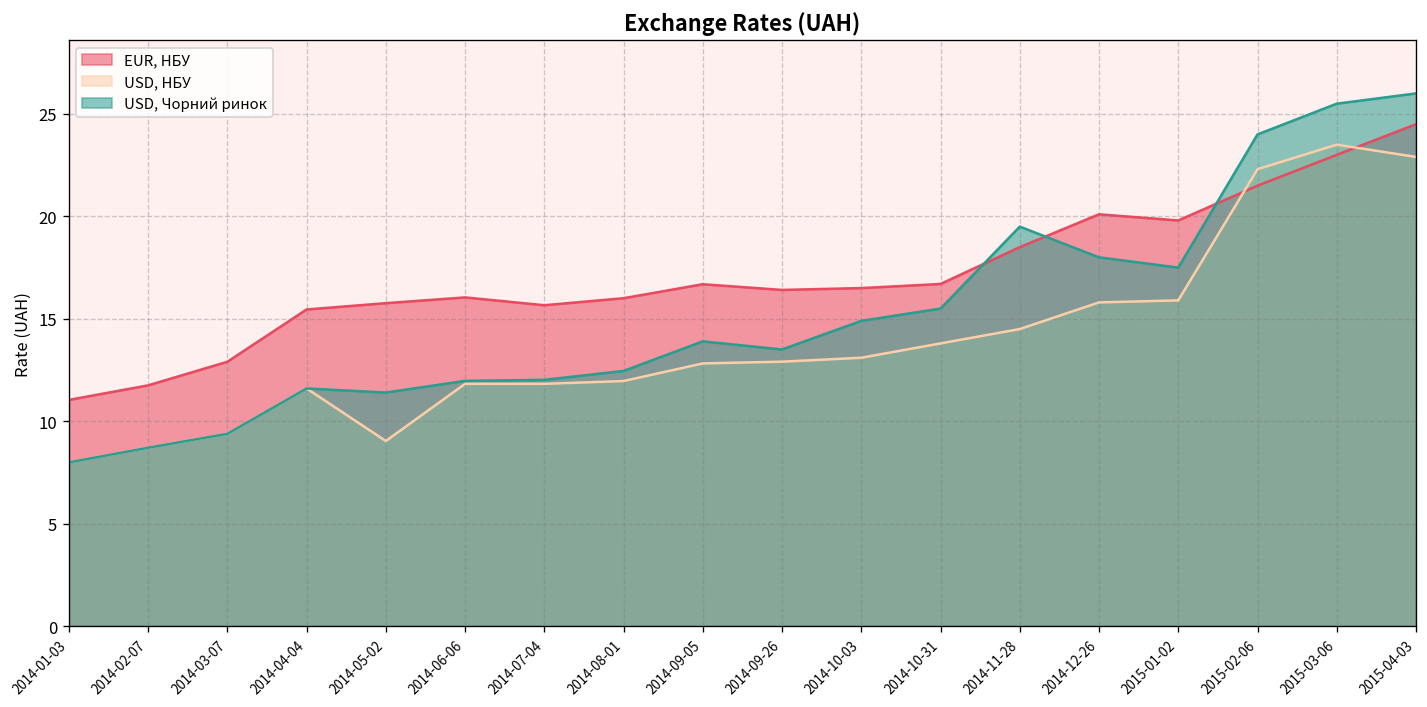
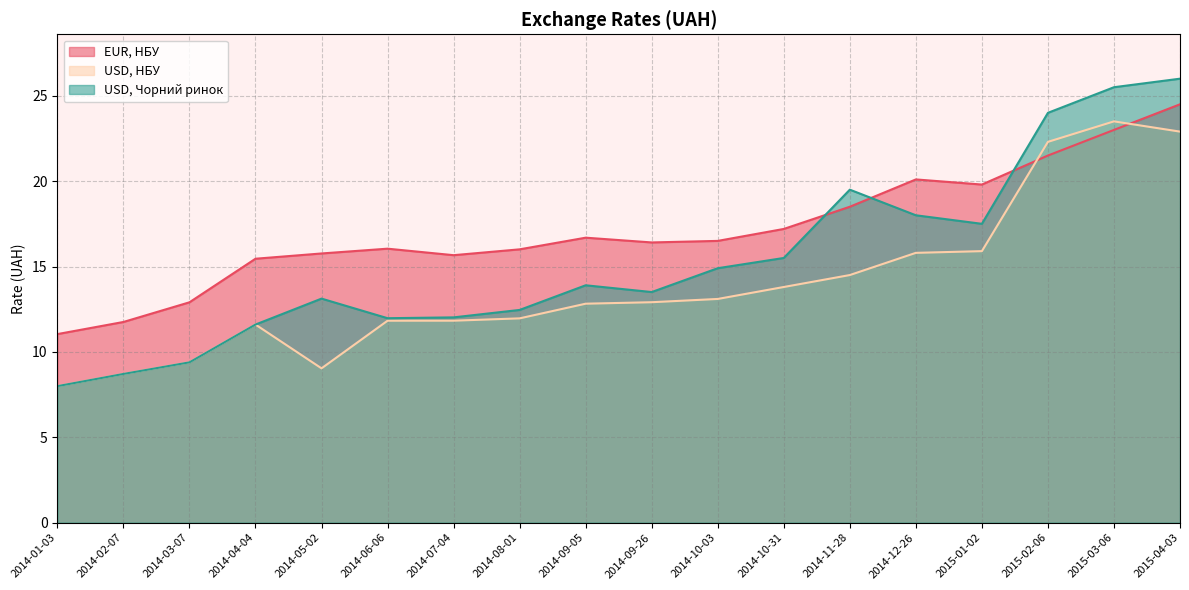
USD, Чорний ринок, 2014-05-02: 11.4 -> 13.1
EUR, НБУ, 2014-10-31: 16.7 -> 17.2
